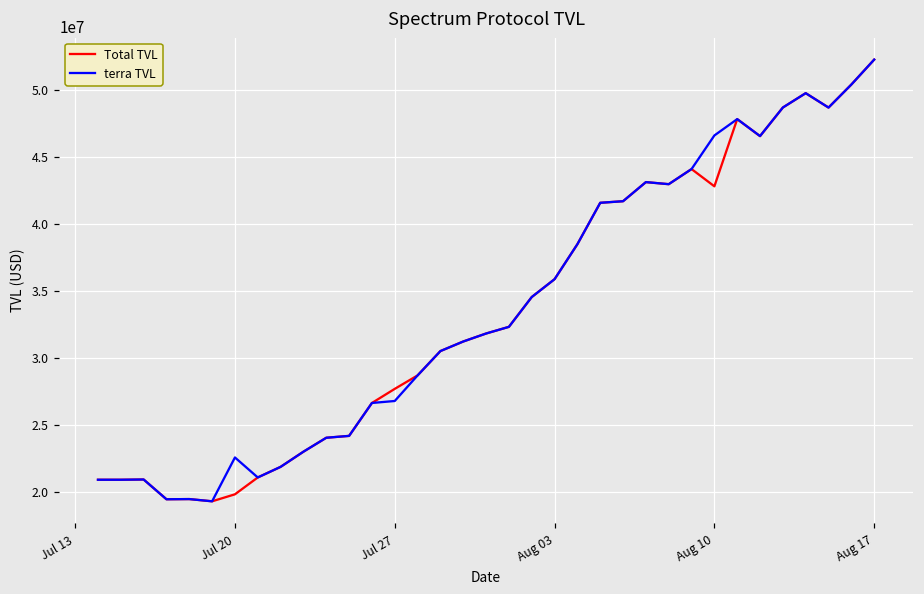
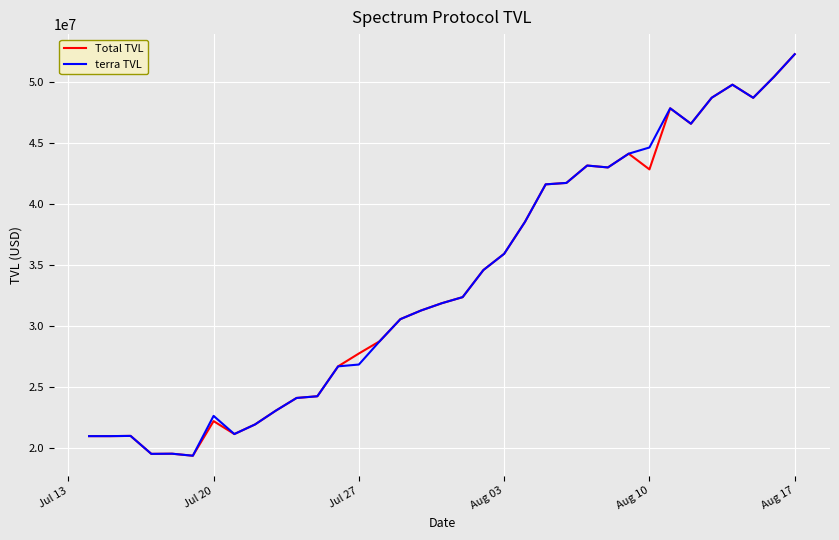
Total TVL, Jul 20: 19900000 -> 22200000
terra TVL, Aug 10: 46600000 -> 44600000
